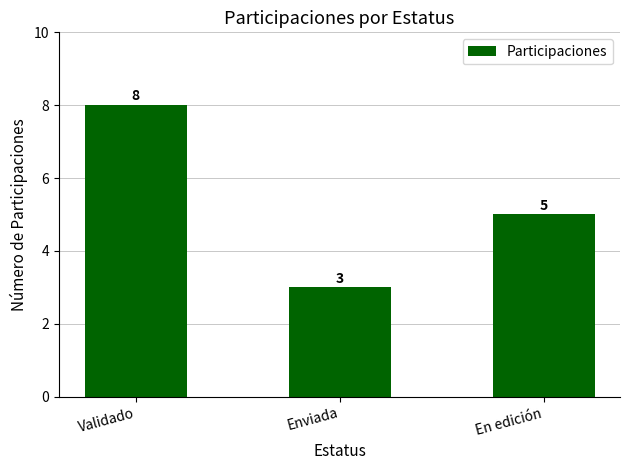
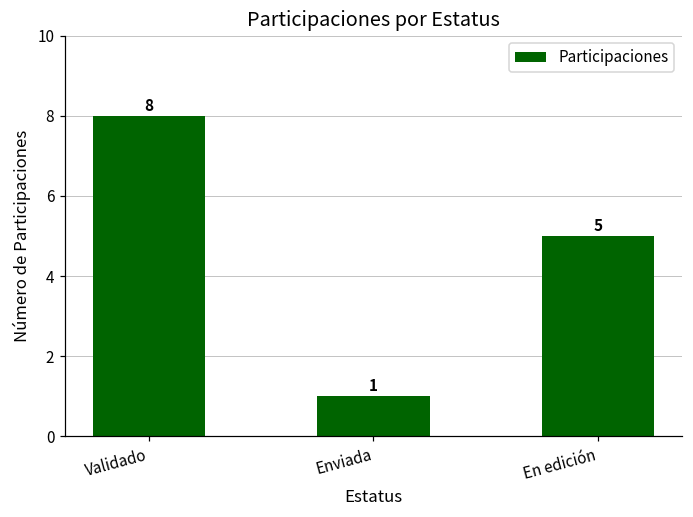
Enviada: 3 -> 1
